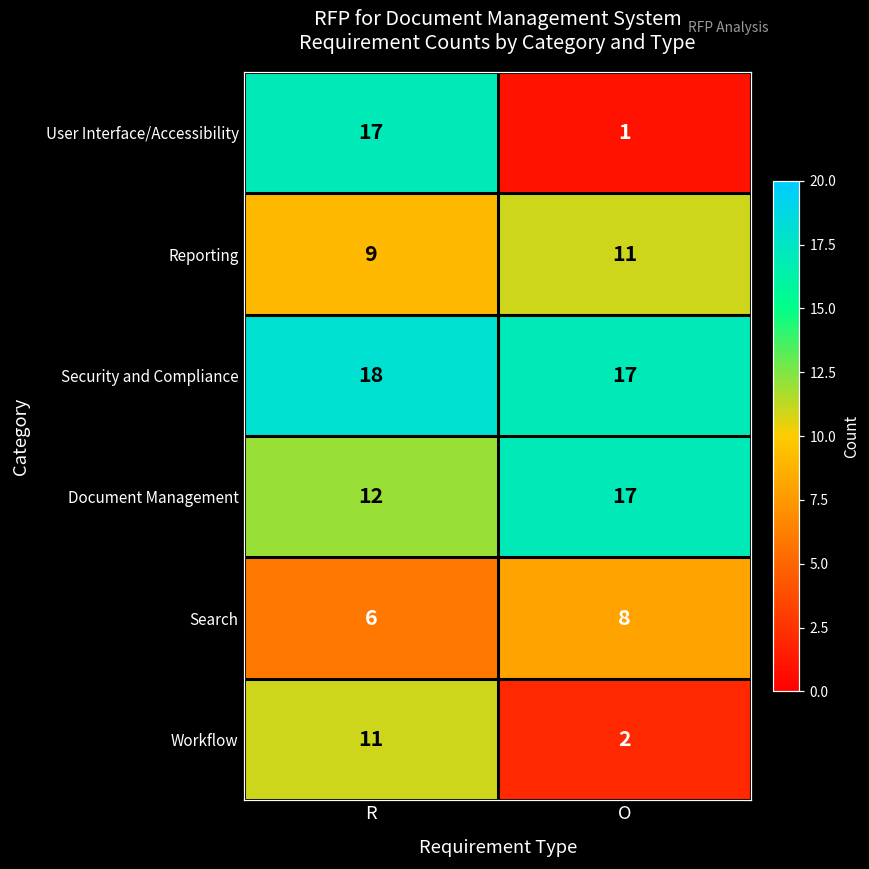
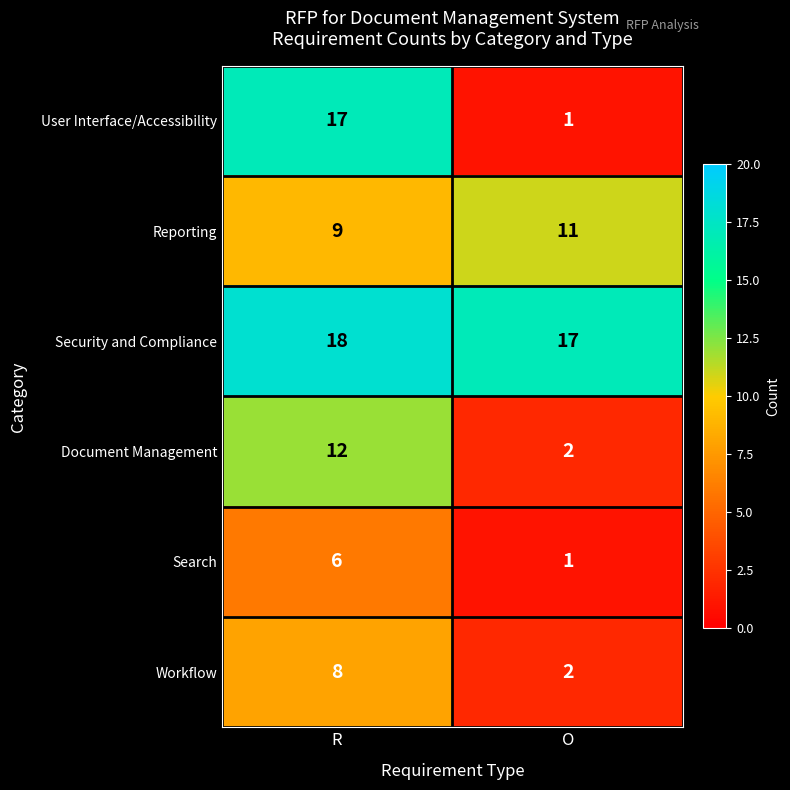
Document Management, O: 17 -> 2
Search, O: 8 -> 1
Workflow, R: 11 -> 8
